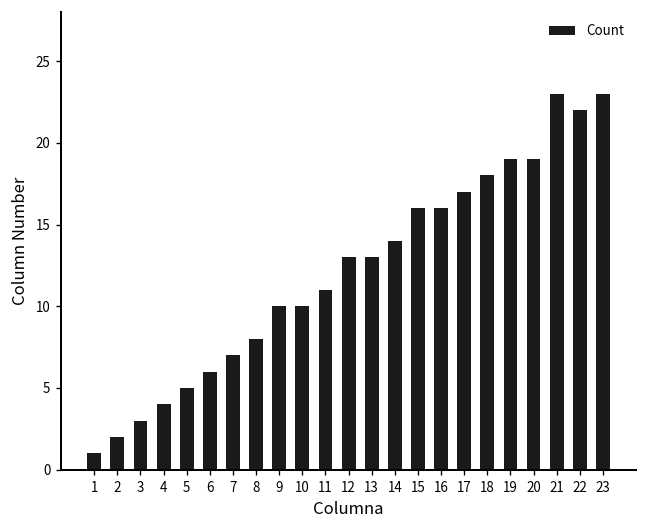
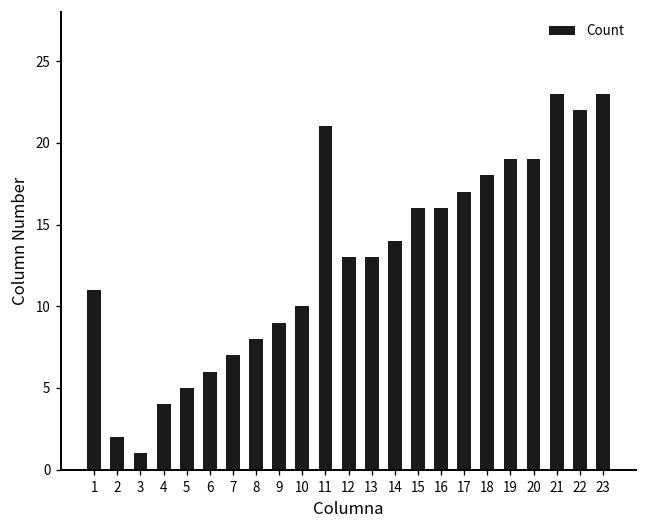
1: 1 -> 11
3: 3 -> 1
9: 10 -> 9
11: 11 -> 21
